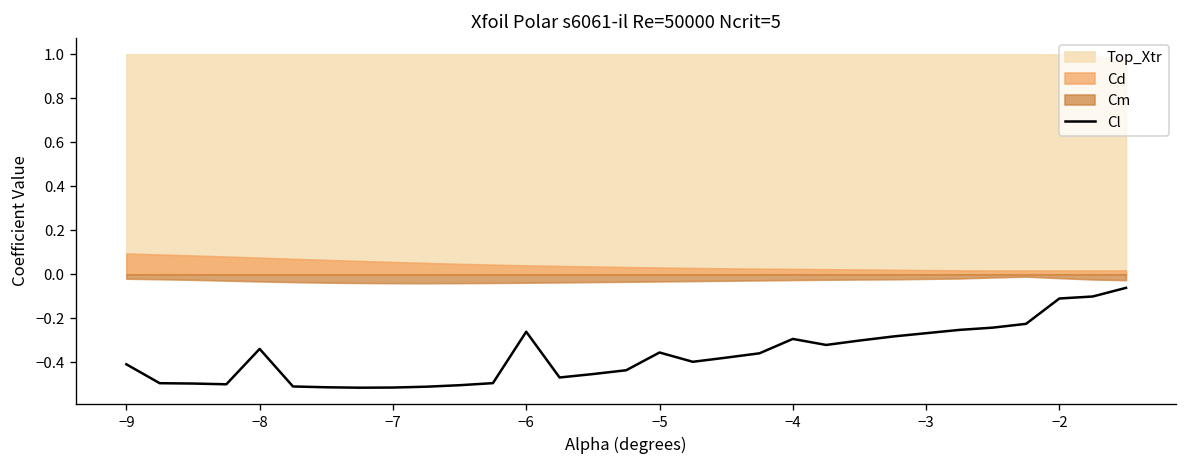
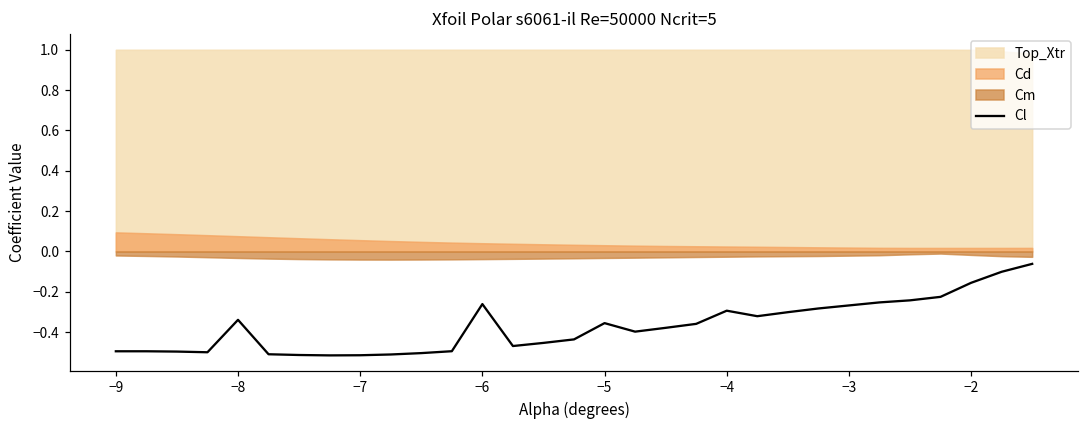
Cl, −9: -0.41 -> -0.50
Cl, −2: -0.11 -> -0.16
